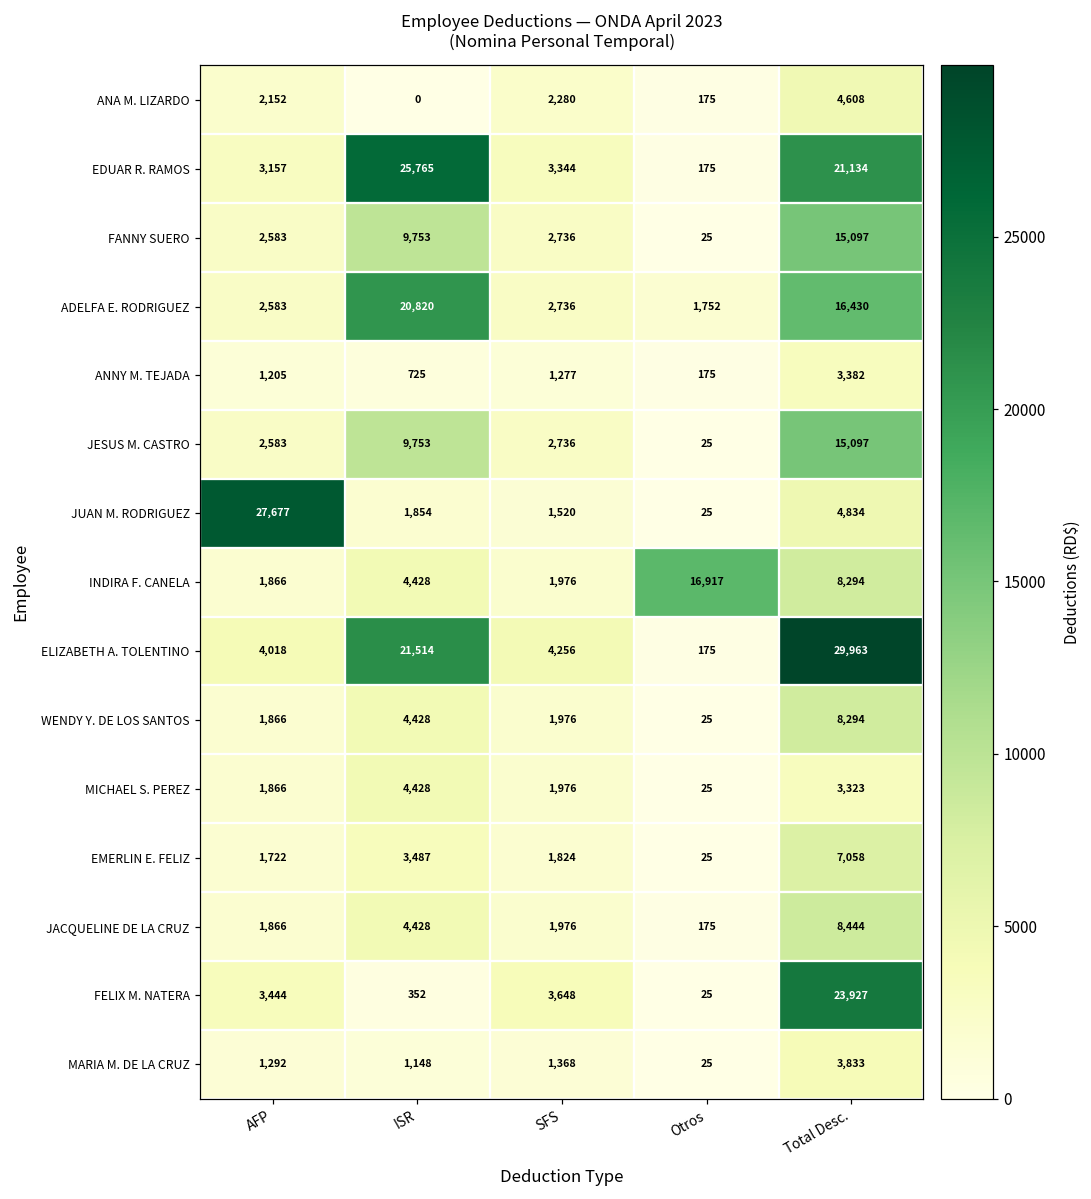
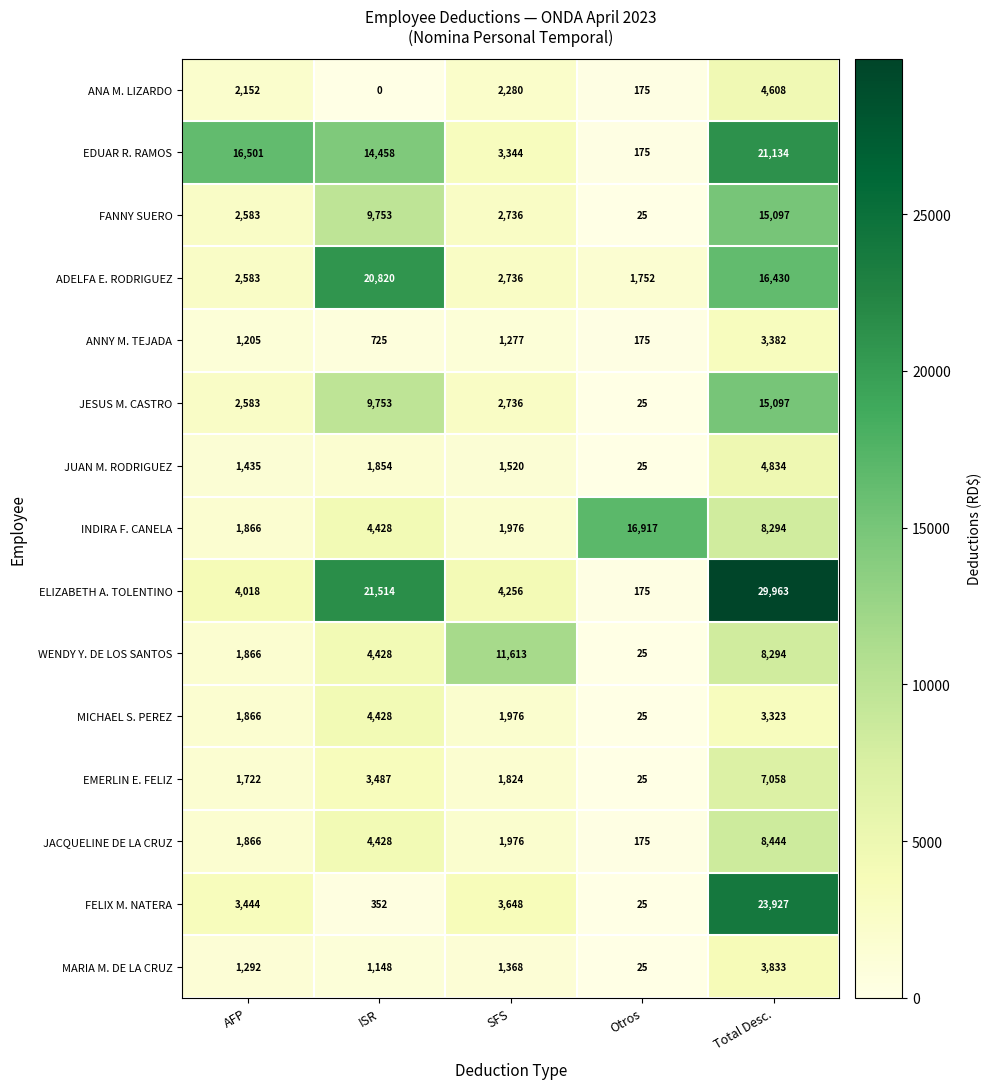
EDUAR R. RAMOS, AFP: 3,157 -> 16,501
EDUAR R. RAMOS, ISR: 25,765 -> 14,458
JUAN M. RODRIGUEZ, AFP: 27,677 -> 1,435
WENDY Y. DE LOS SANTOS, SFS: 1,976 -> 11,613
